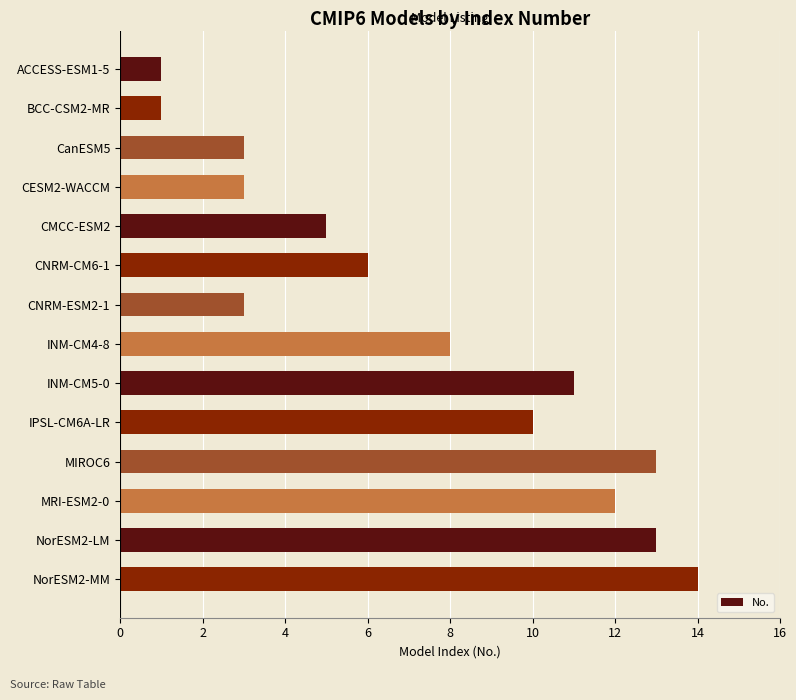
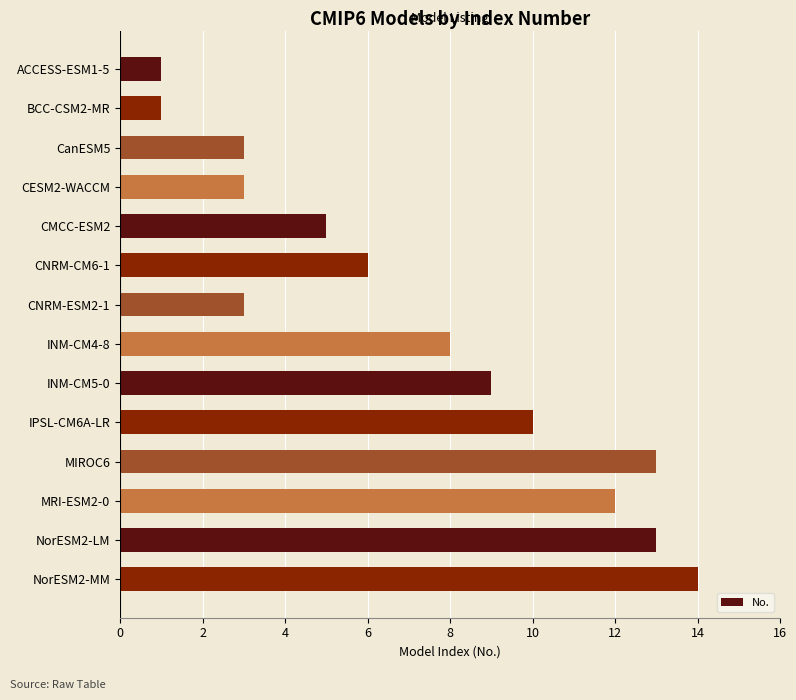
INM-CM5-0: 11 -> 9
